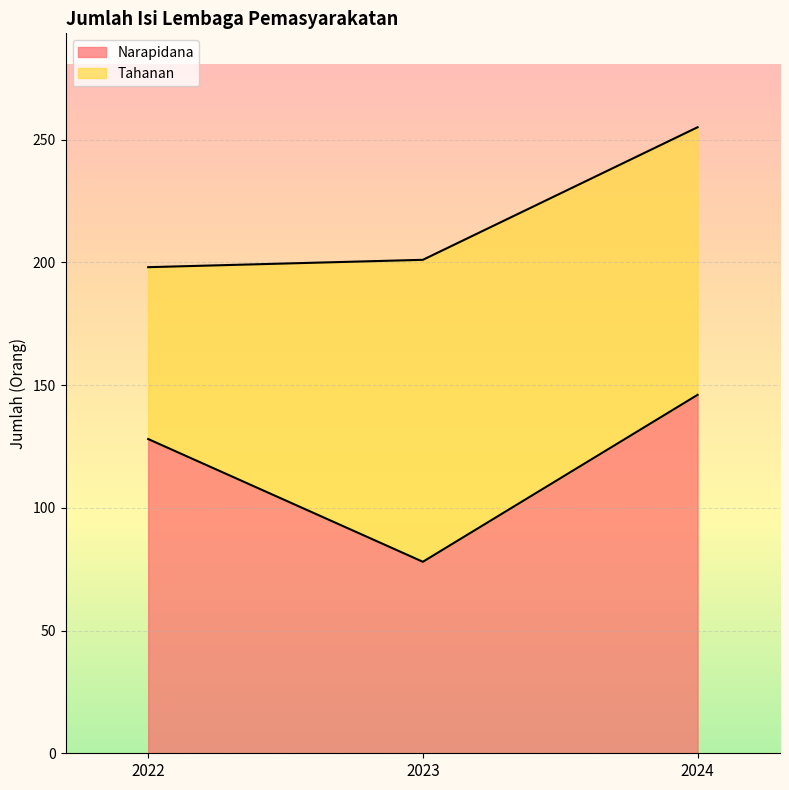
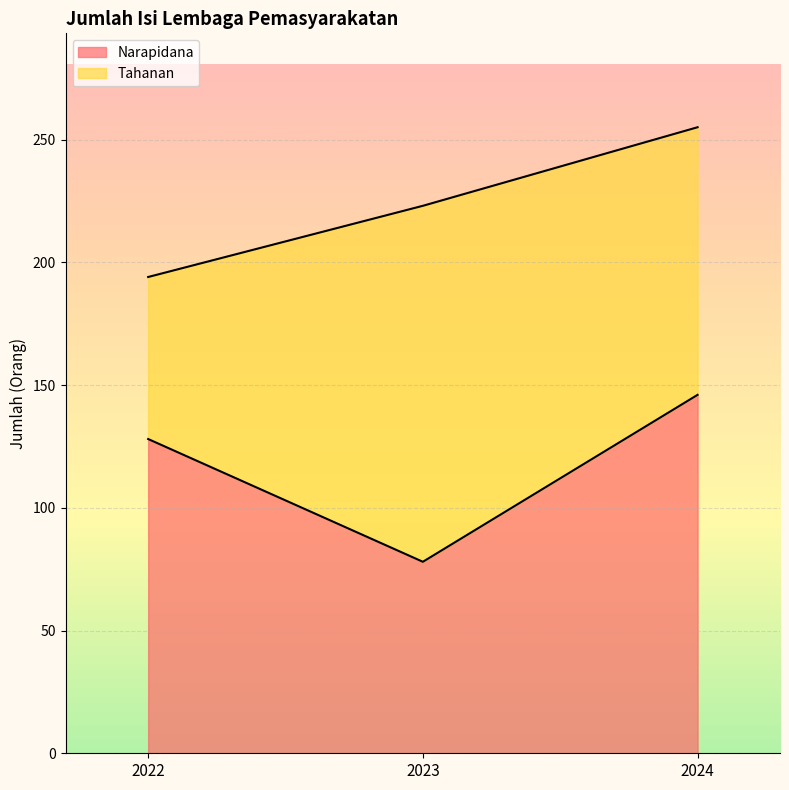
Tahanan, 2022: 70 -> 66
Tahanan, 2023: 123 -> 145
